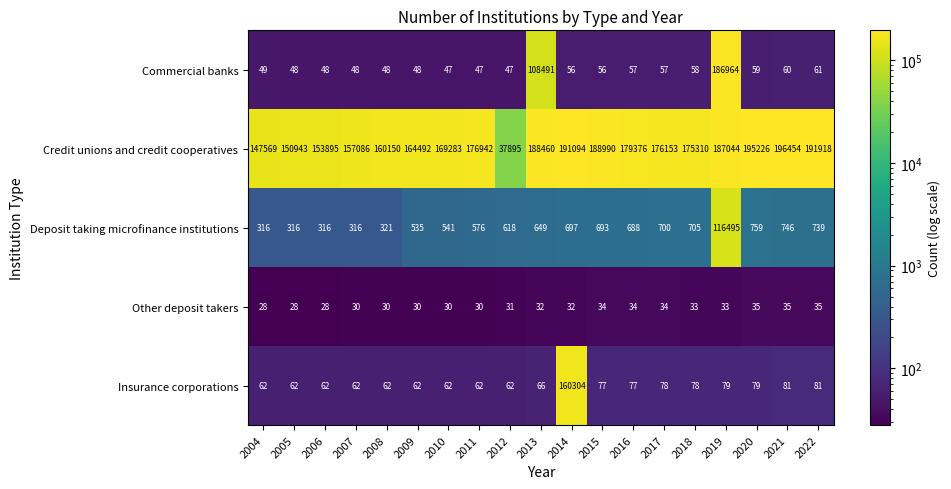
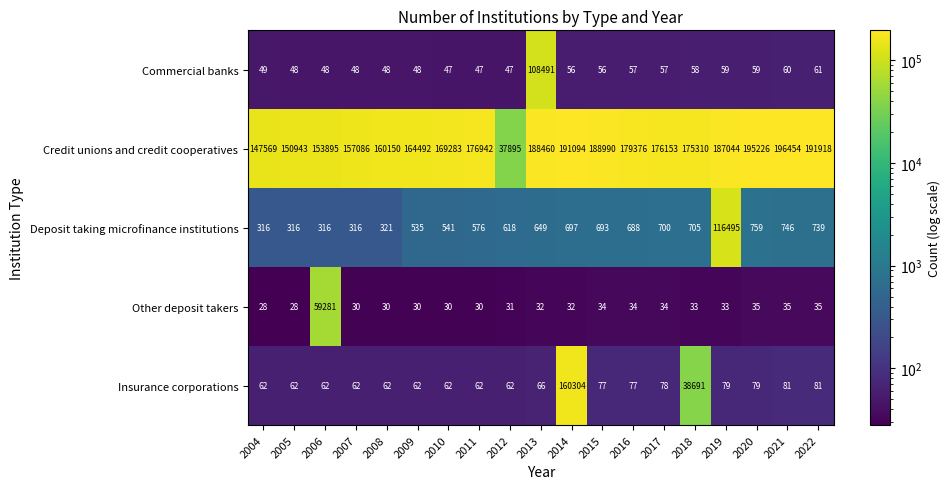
Commercial banks, 2019: 186964 -> 59
Other deposit takers, 2006: 28 -> 59281
Insurance corporations, 2018: 78 -> 38691
